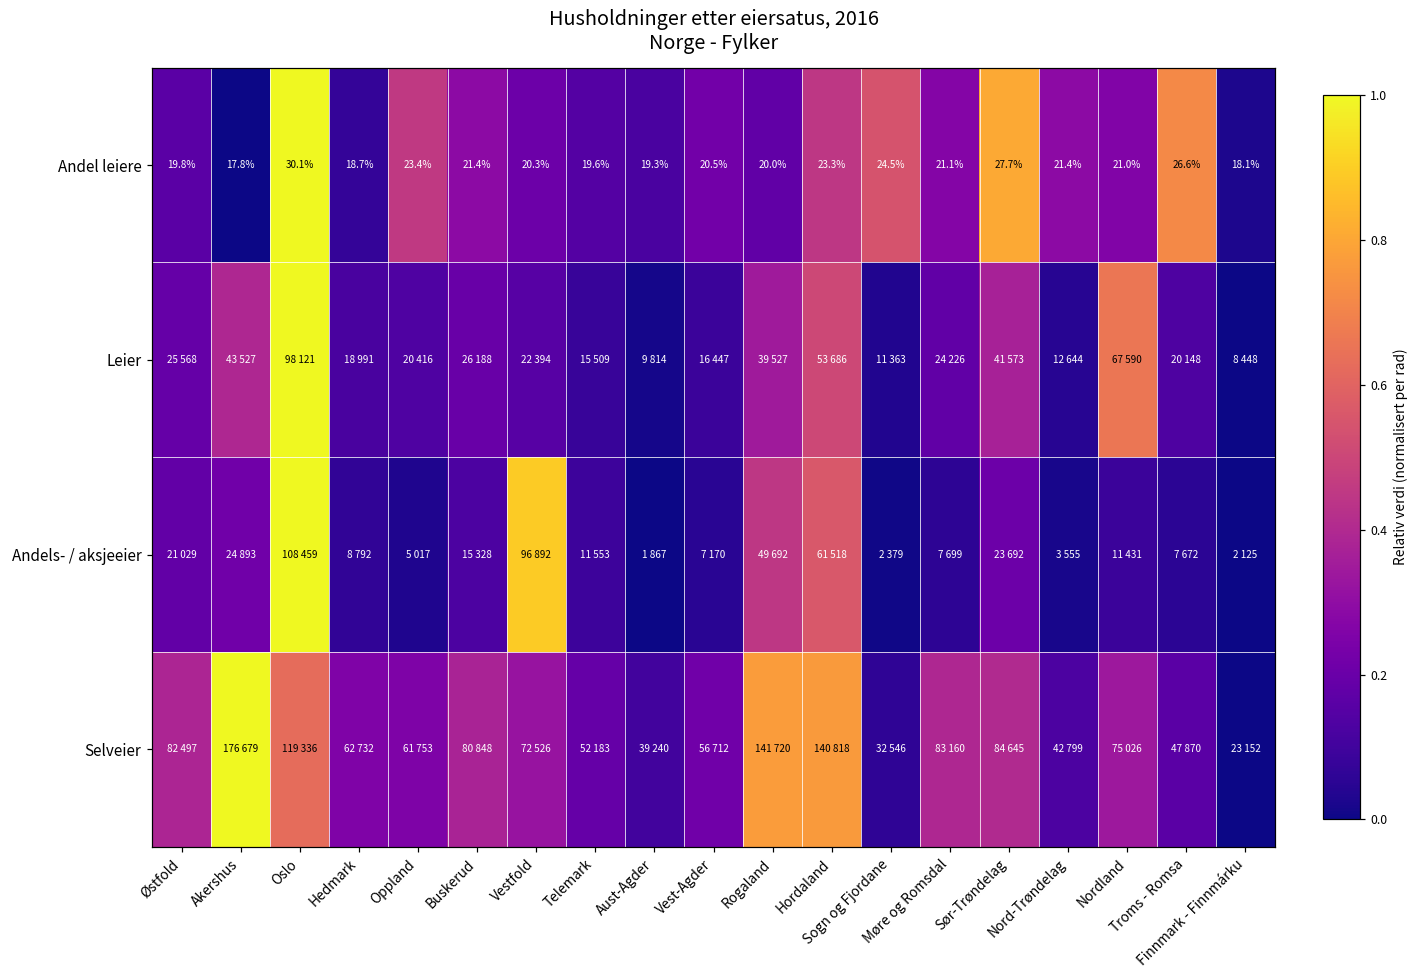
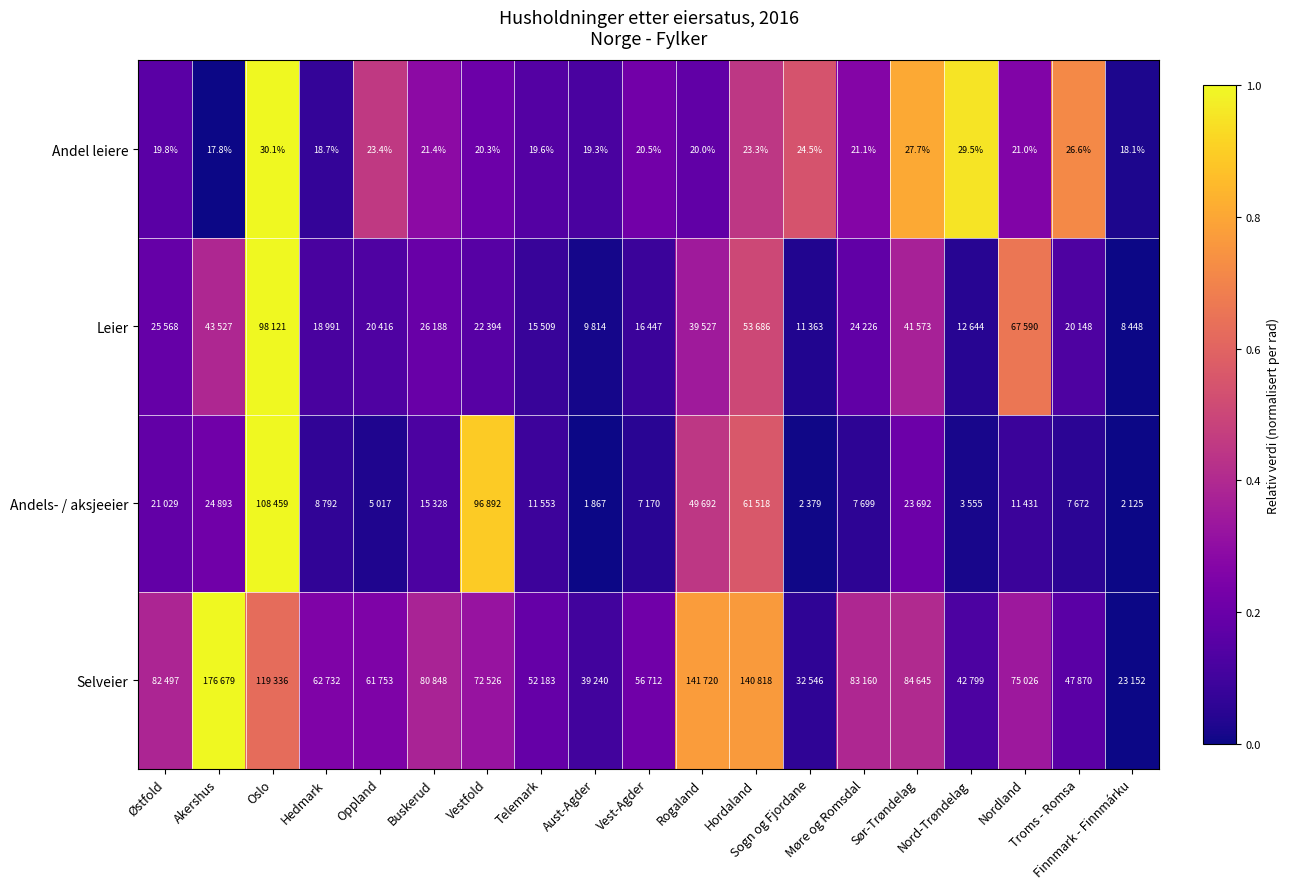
Andel leiere, Nord-Trøndelag: 21.4% -> 29.5%
